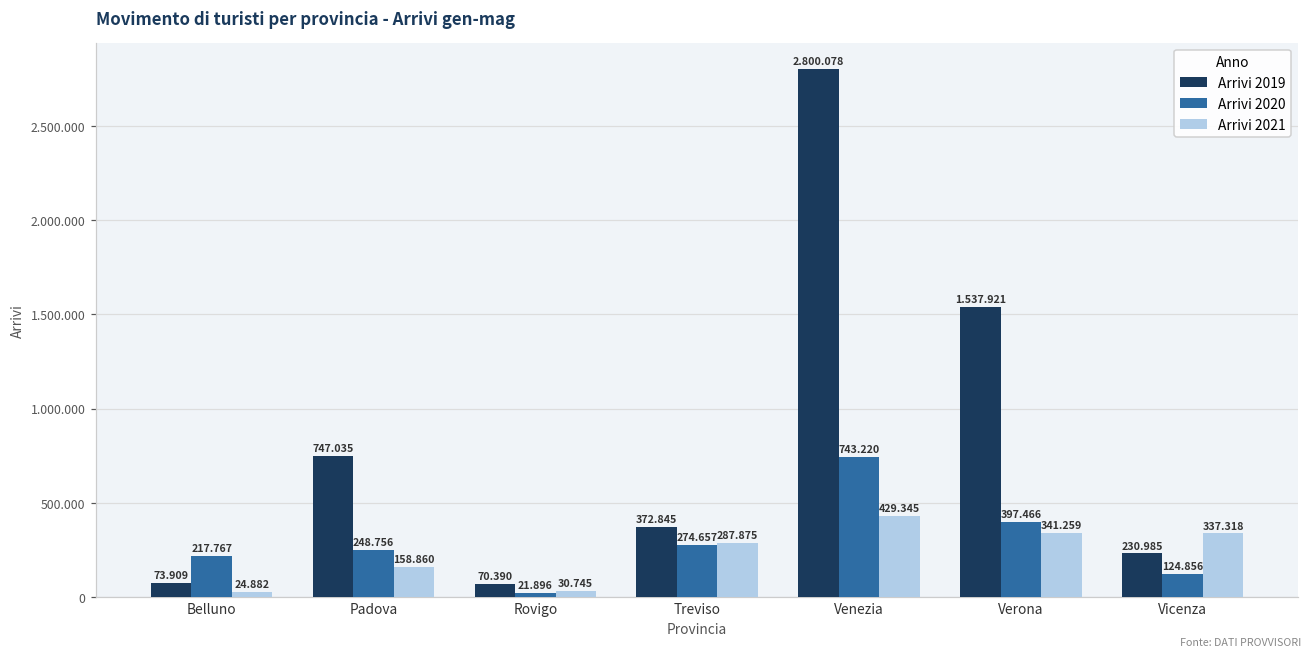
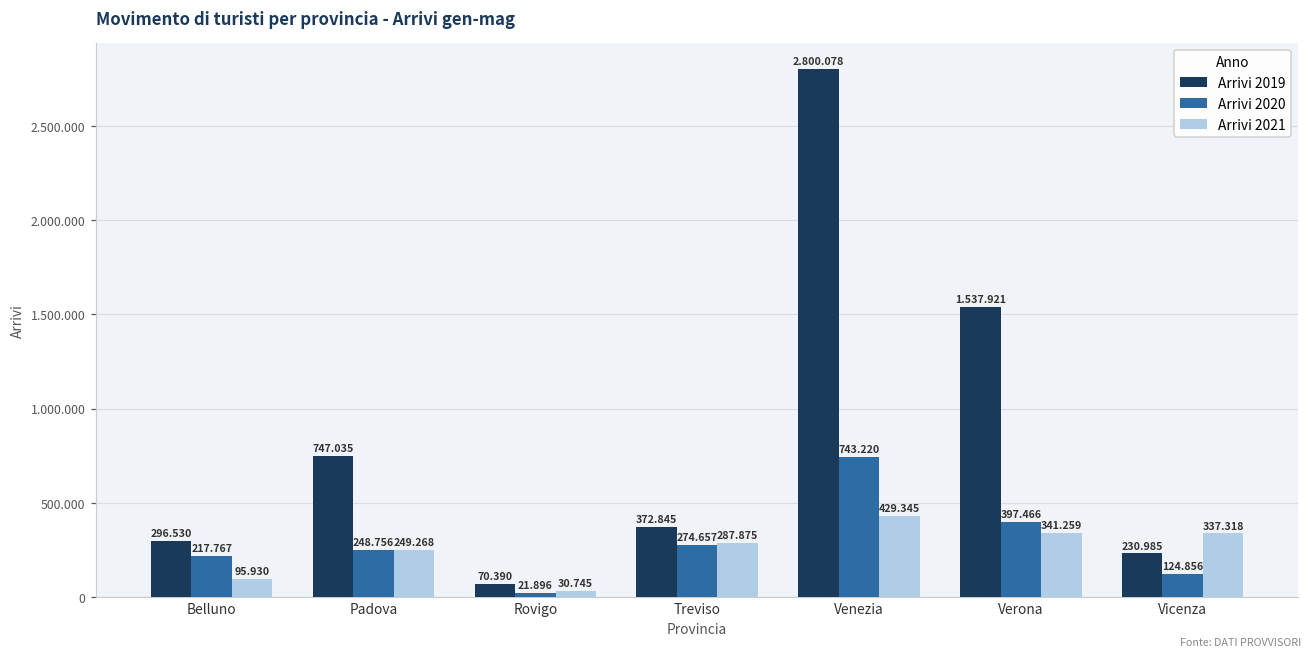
Arrivi 2019, Belluno: 73.909 -> 296.530
Arrivi 2021, Belluno: 24.882 -> 95.930
Arrivi 2021, Padova: 158.860 -> 249.268
